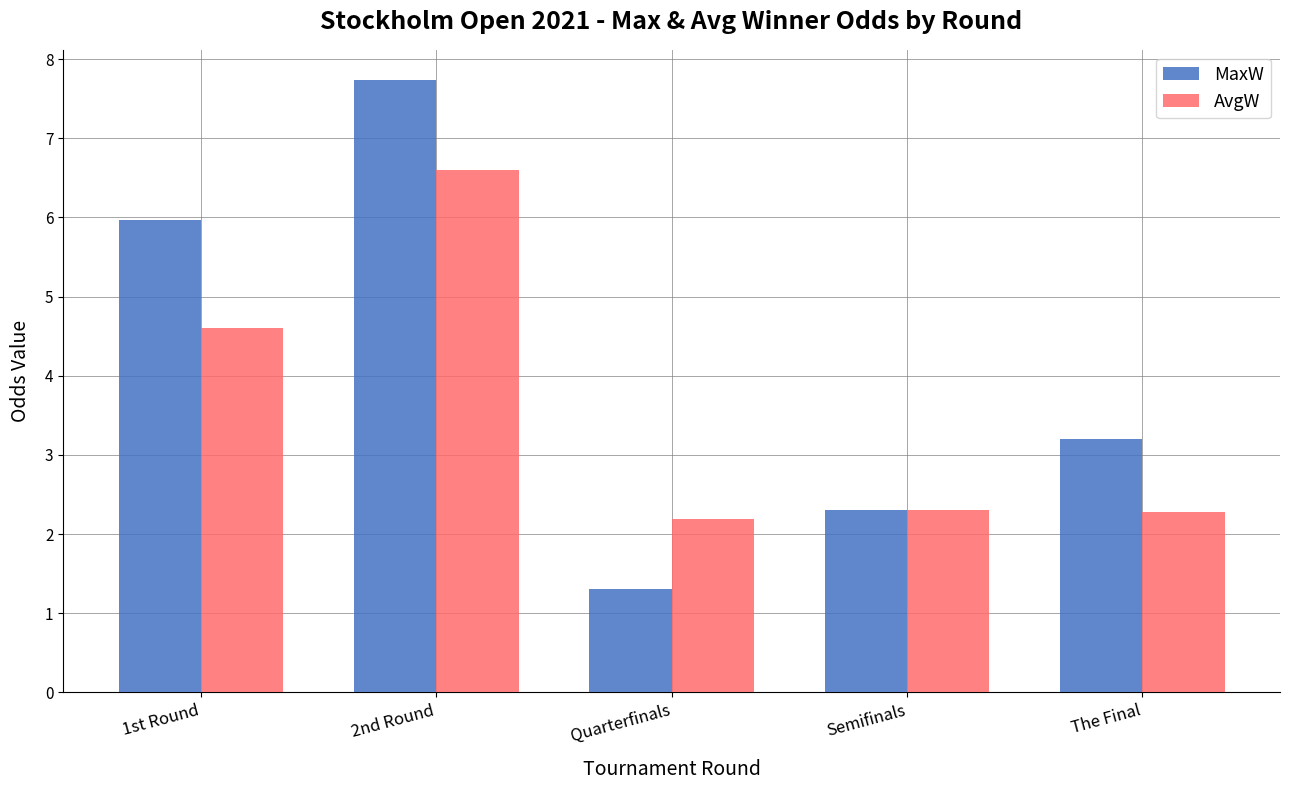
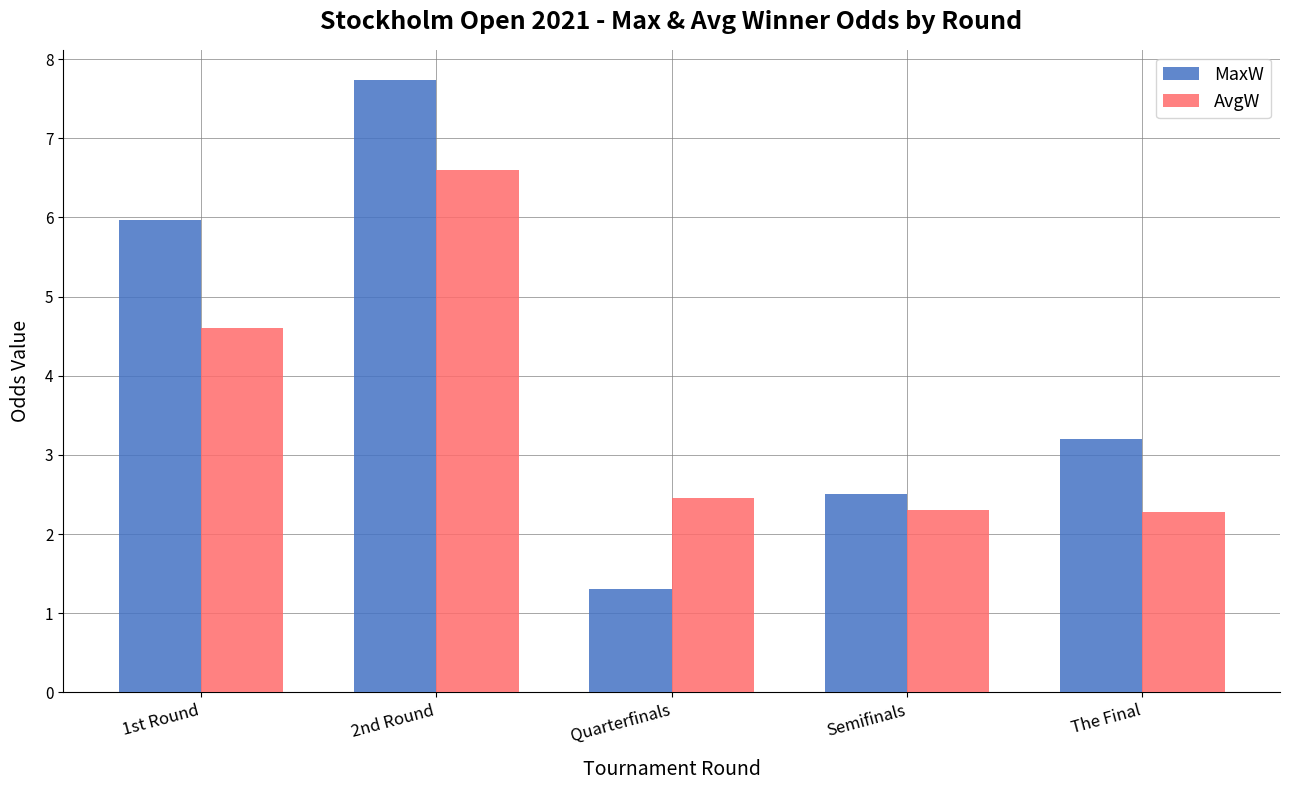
AvgW, Quarterfinals: 2.2 -> 2.5
MaxW, Semifinals: 2.3 -> 2.5
